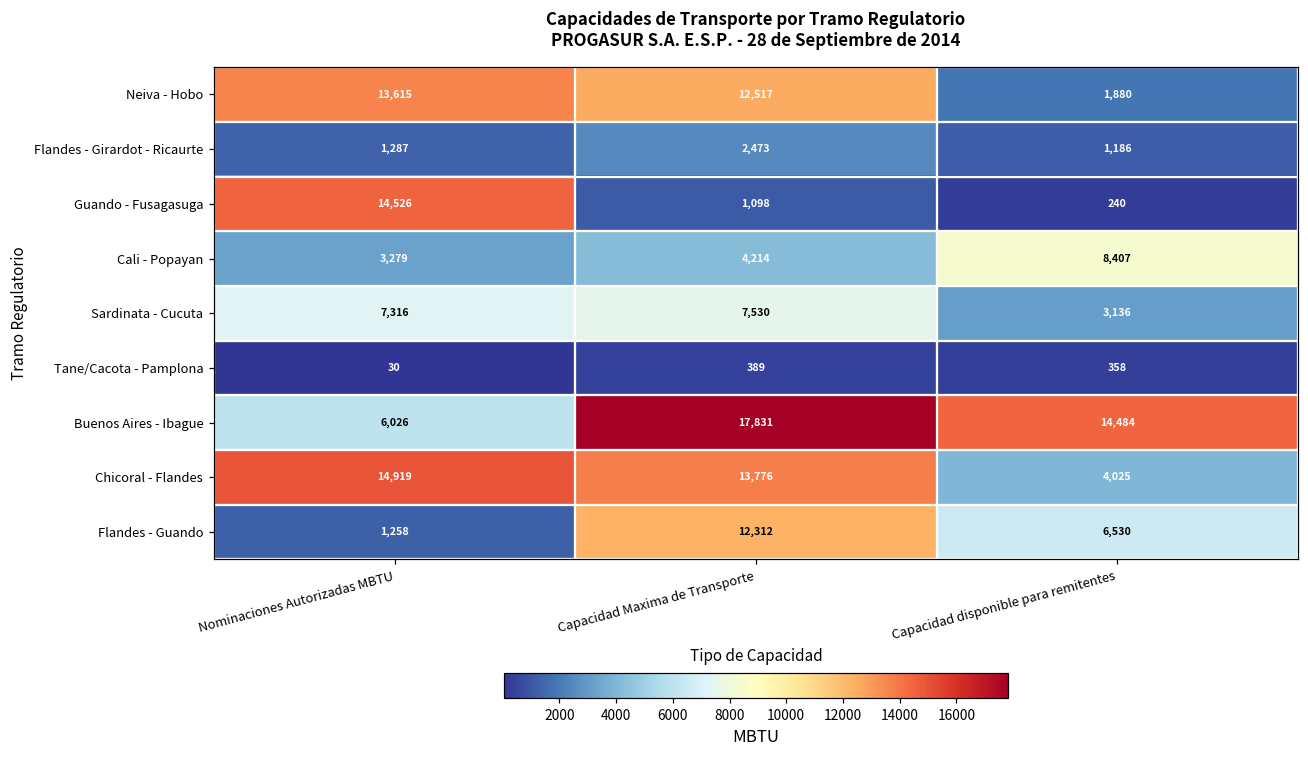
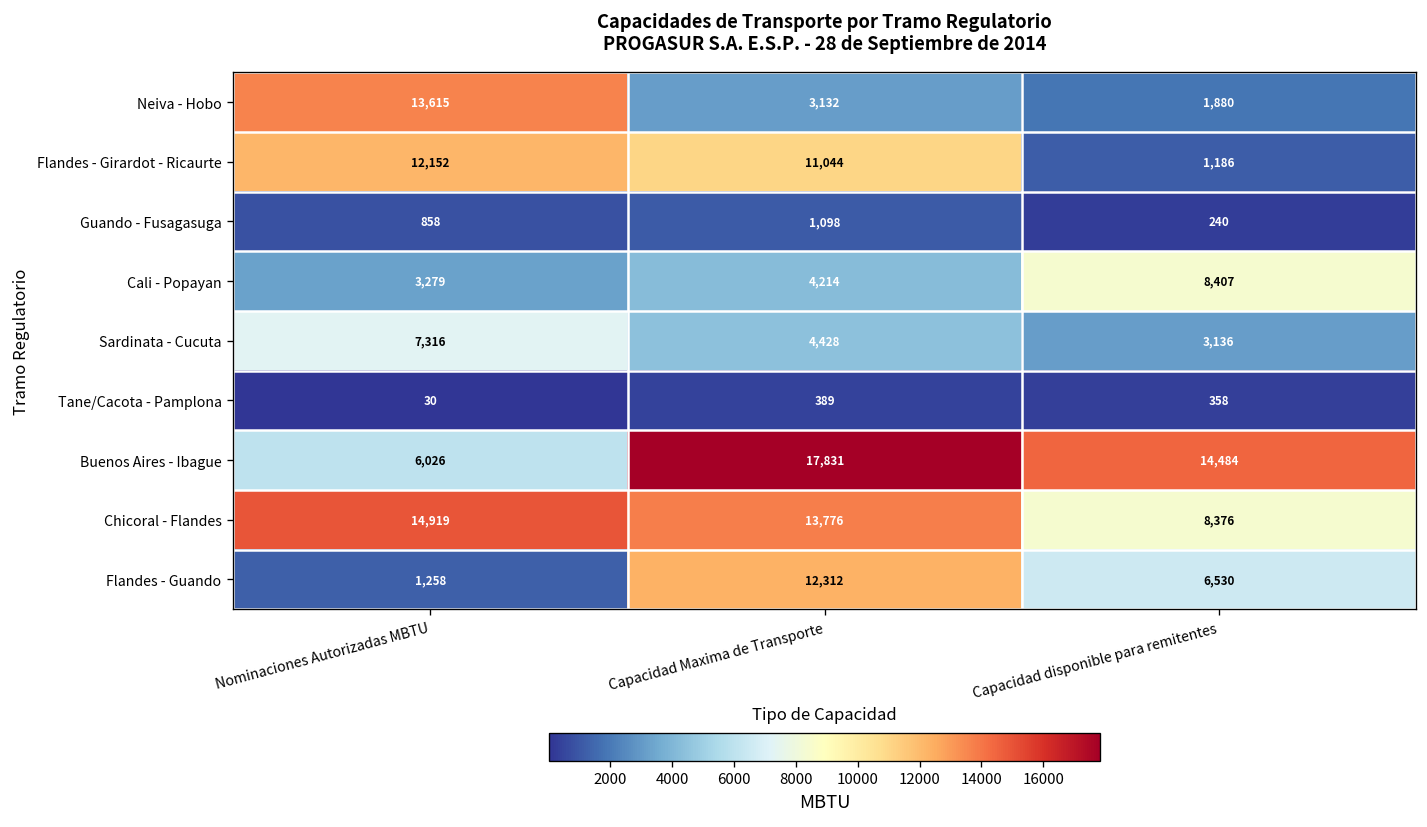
Neiva - Hobo, Capacidad Maxima de Transporte: 12,517 -> 3,132
Flandes - Girardot - Ricaurte, Nominaciones Autorizadas MBTU: 1,287 -> 12,152
Flandes - Girardot - Ricaurte, Capacidad Maxima de Transporte: 2,473 -> 11,044
Guando - Fusagasuga, Nominaciones Autorizadas MBTU: 14,526 -> 858
Sardinata - Cucuta, Capacidad Maxima de Transporte: 7,530 -> 4,428
Chicoral - Flandes, Capacidad disponible para remitentes: 4,025 -> 8,376
